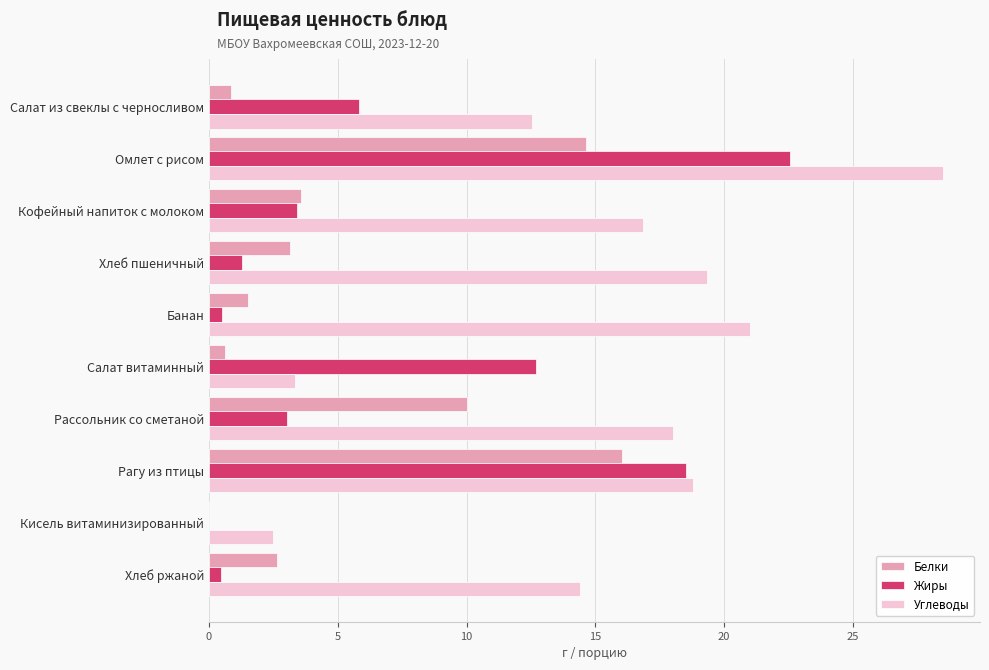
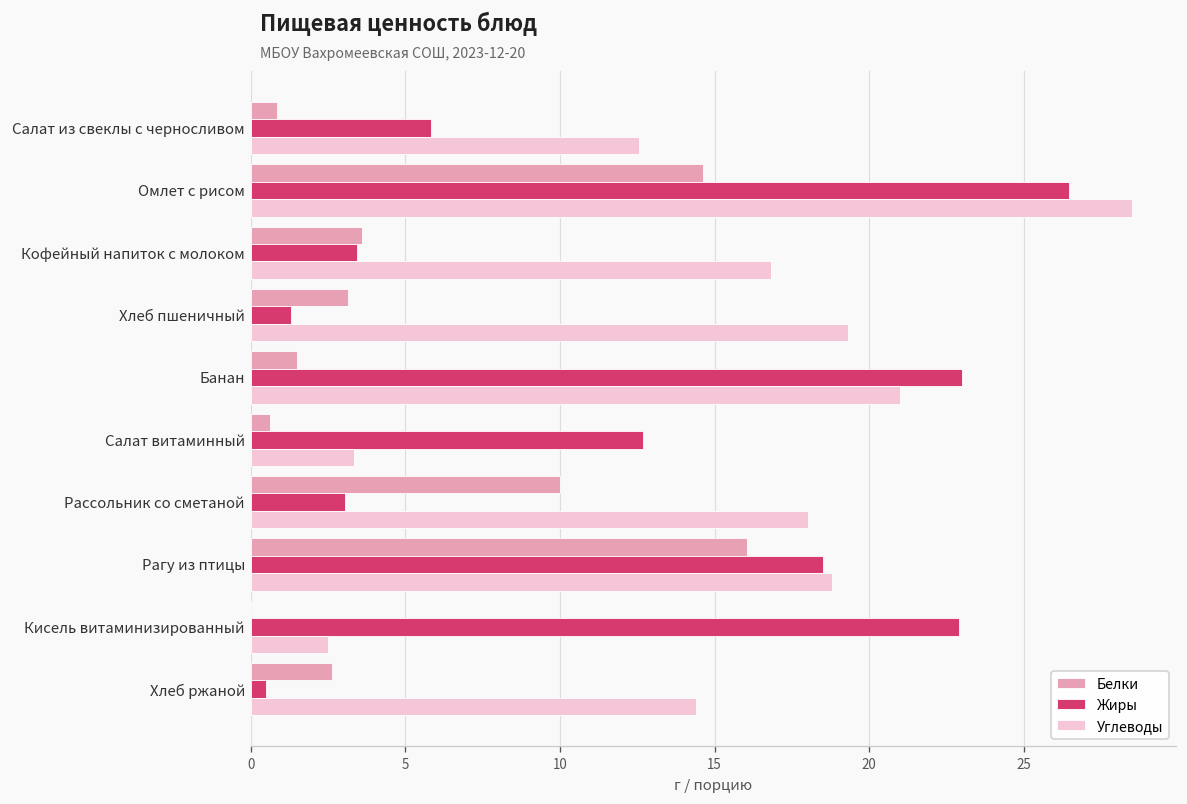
Жиры, Омлет с рисом: 22.5 -> 26.5
Жиры, Банан: 0.5 -> 23.0
Жиры, Кисель витаминизированный: 0.0 -> 22.9
